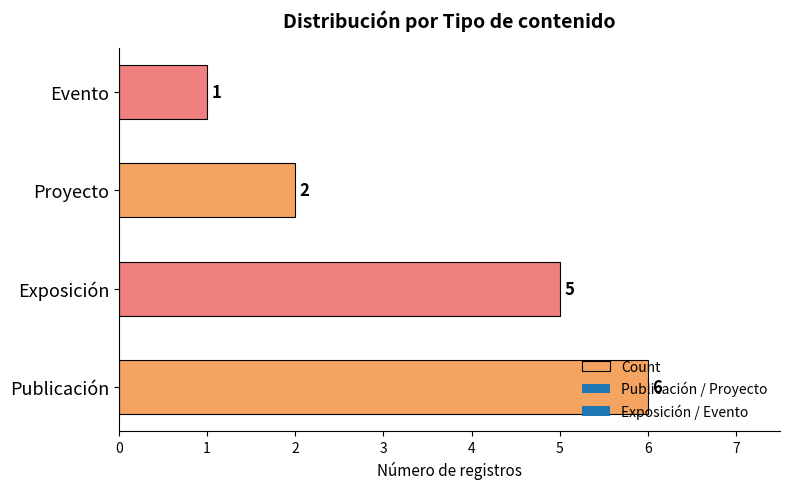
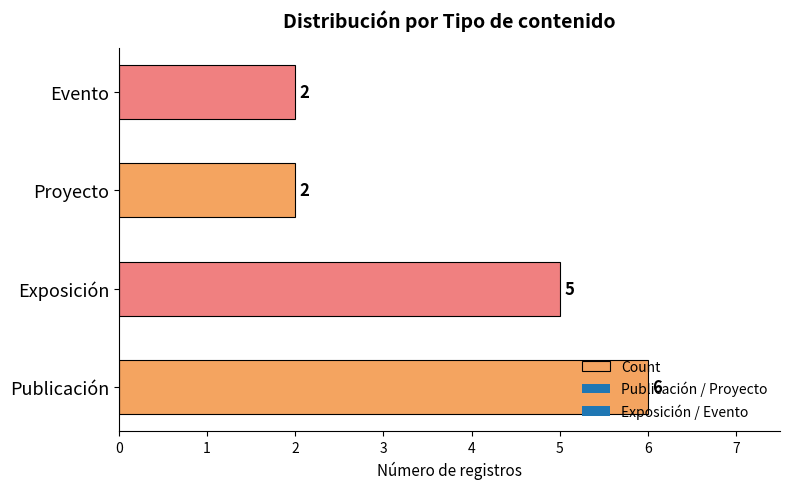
Evento: 1 -> 2
